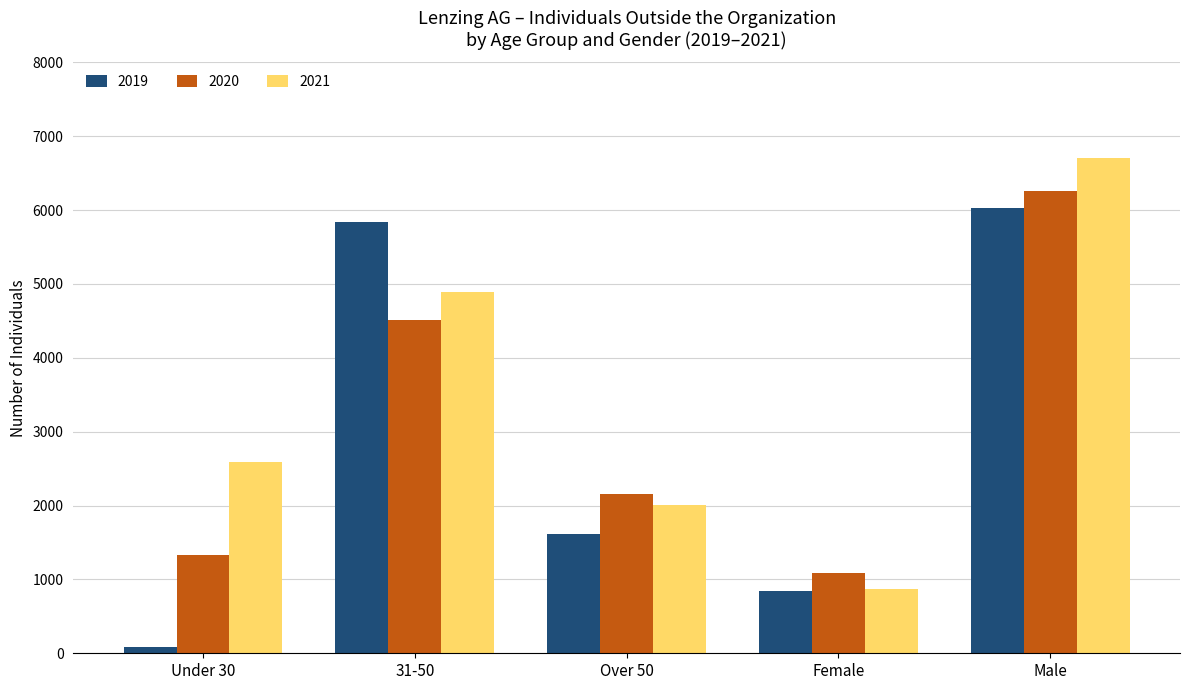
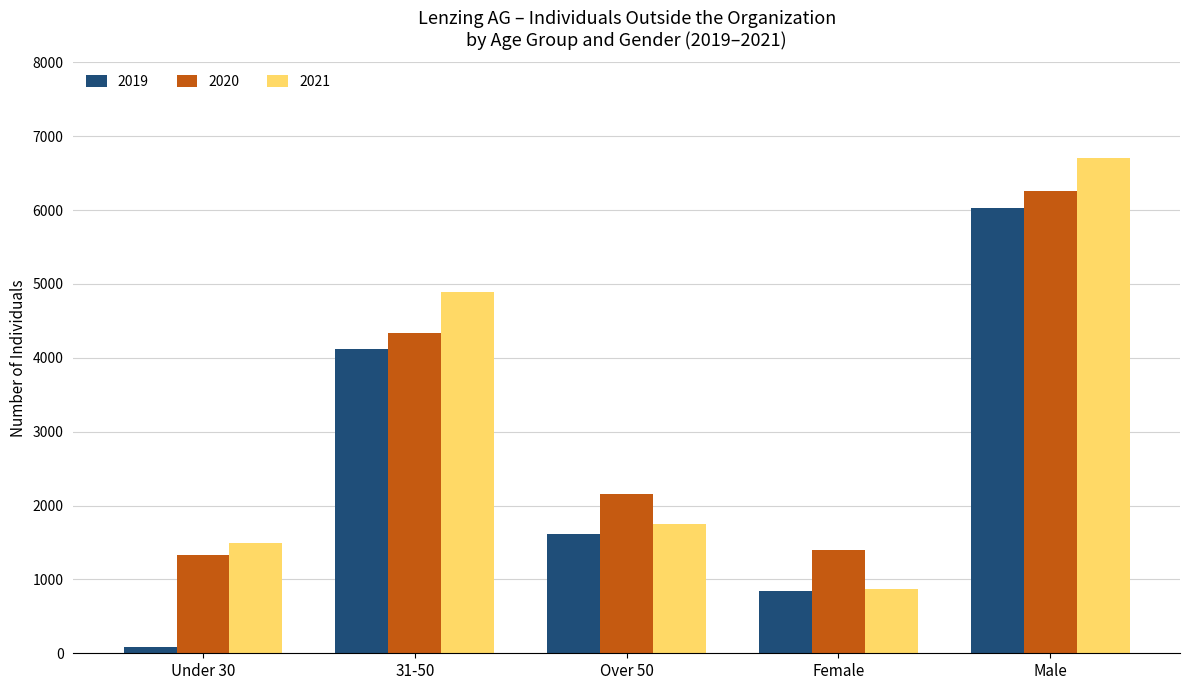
2021, Under 30: 2600 -> 1500
2019, 31-50: 5800 -> 4100
2020, 31-50: 4500 -> 4300
2021, Over 50: 2000 -> 1700
2020, Female: 1100 -> 1400
